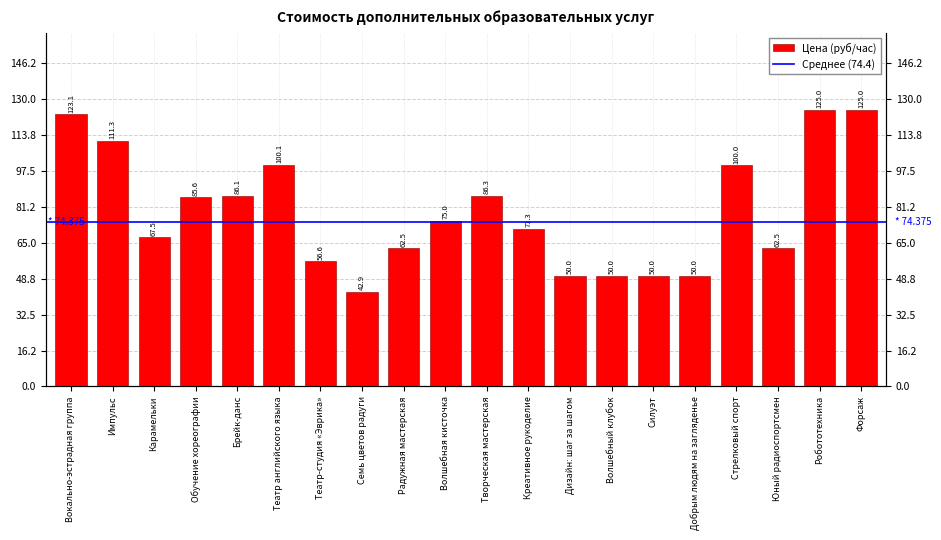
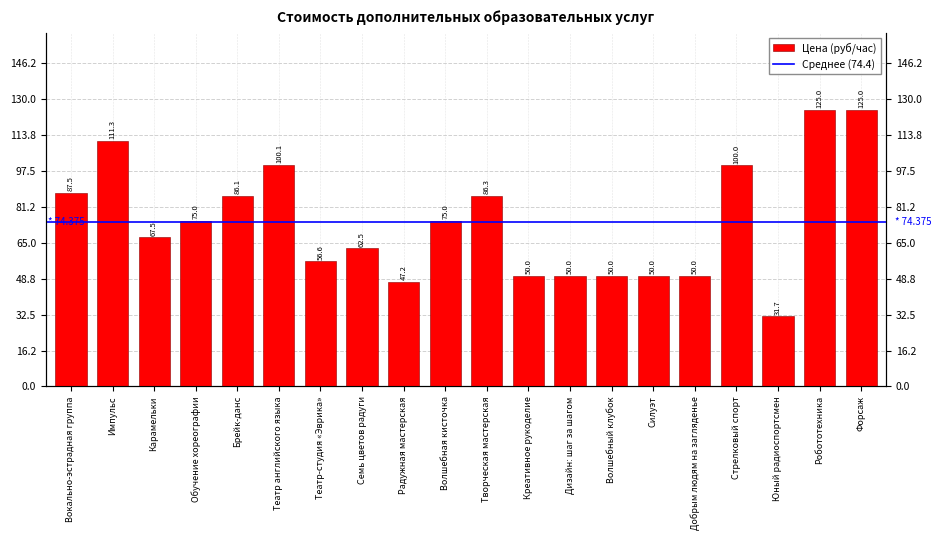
Вокально-эстрадная группа: 123.1 -> 87.5
Обучение хореографии: 85.6 -> 75.0
Семь цветов радуги: 42.9 -> 62.5
Радужная мастерская: 62.5 -> 47.2
Креативное рукоделие: 71.3 -> 50.0
Юный радиоспортсмен: 62.5 -> 31.7
